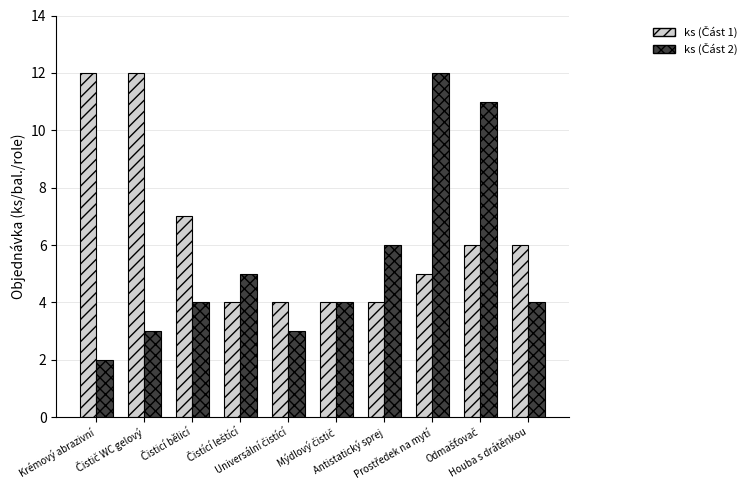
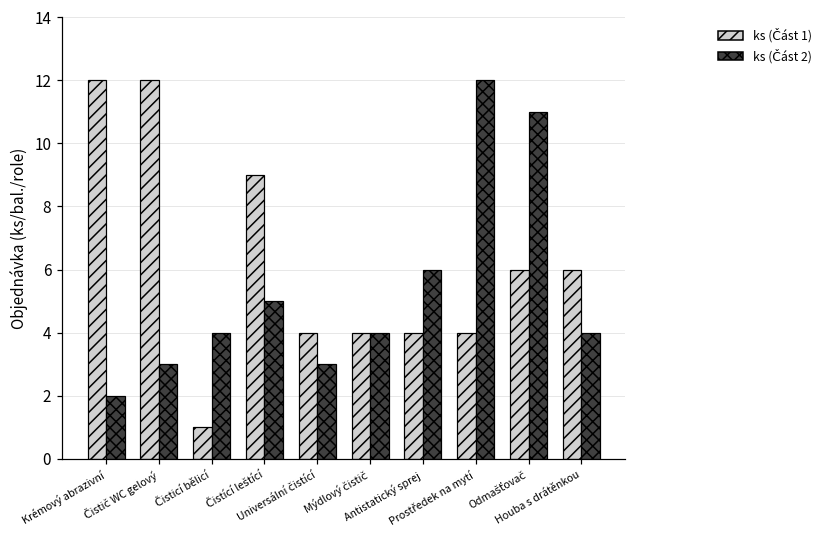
ks (Část 1), Čisticí bělicí: 7 -> 1
ks (Část 1), Čistící leštící: 4 -> 9
ks (Část 1), Prostředek na mytí: 5 -> 4
